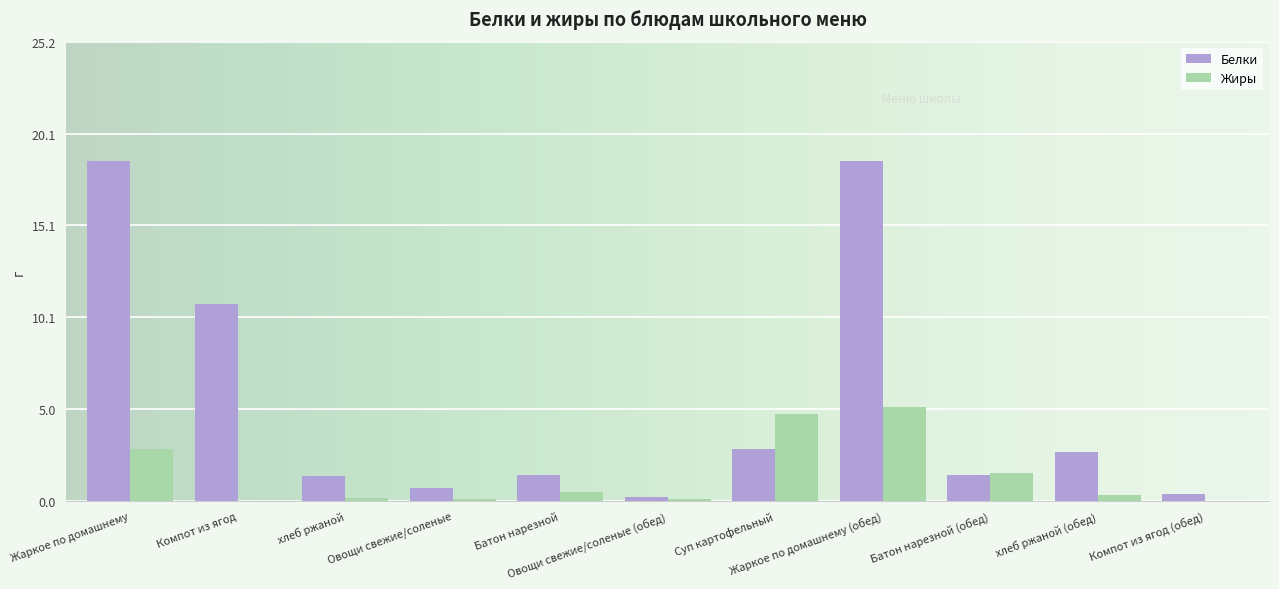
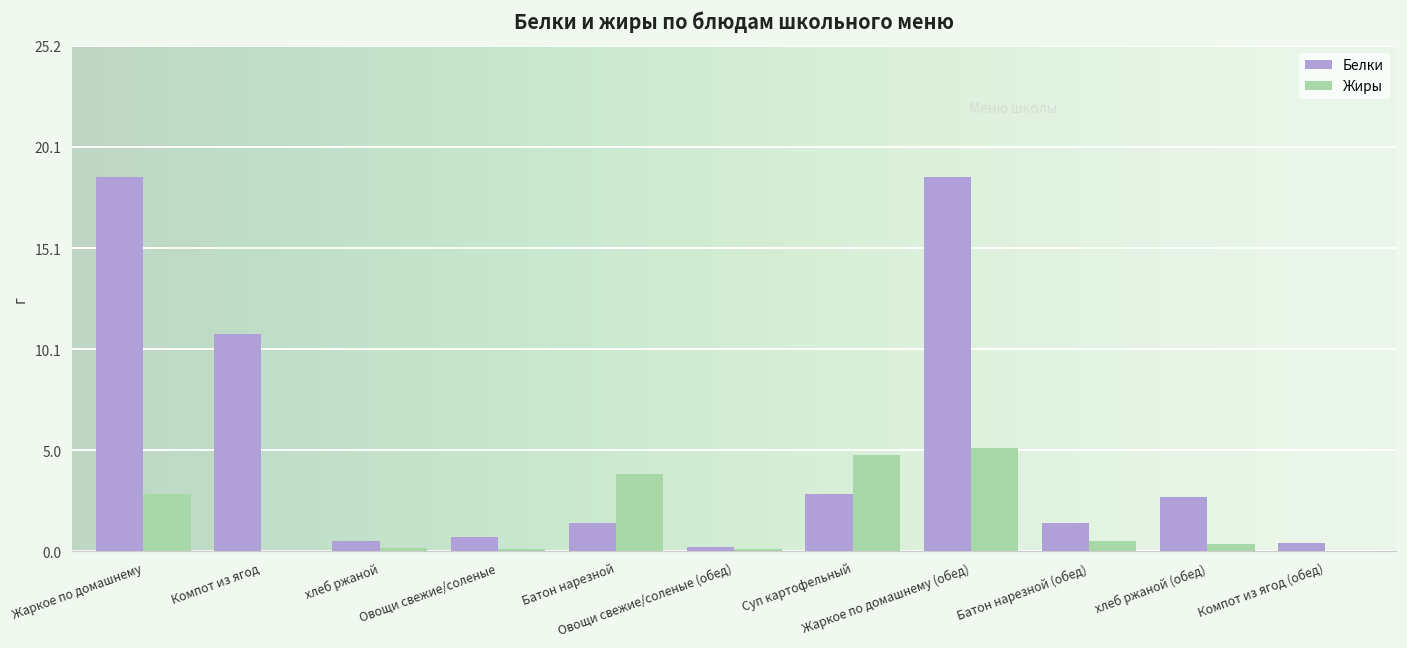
Белки, хлеб ржаной: 1.4 -> 0.5
Жиры, Батон нарезной: 0.5 -> 3.8
Жиры, Батон нарезной (обед): 1.6 -> 0.5
